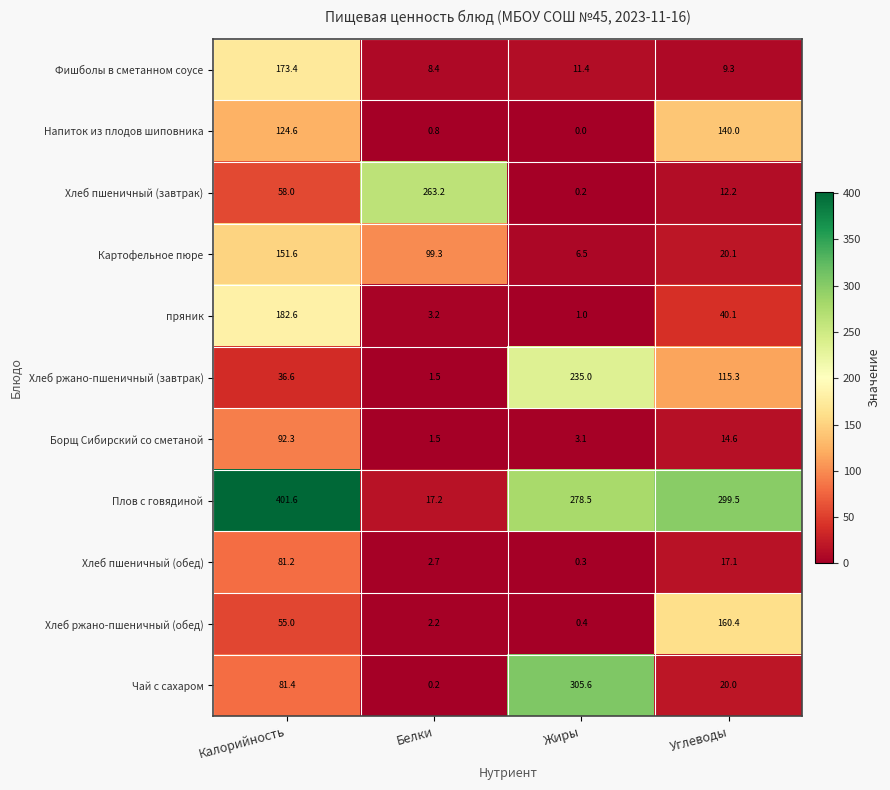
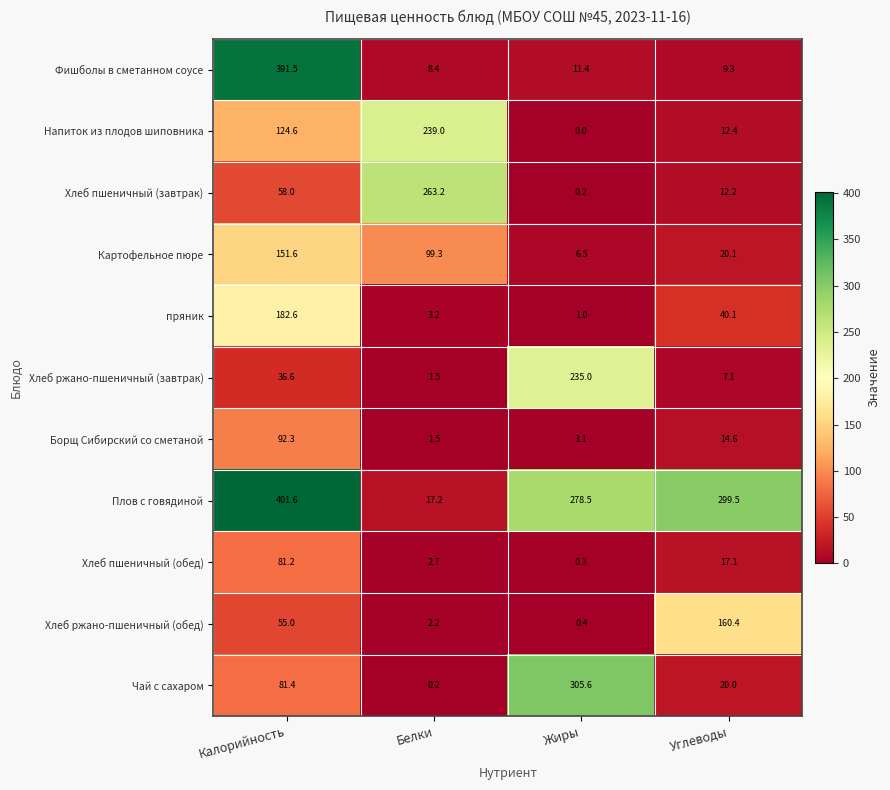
Фишболы в сметанном соусе, Калорийность: 173.4 -> 391.5
Напиток из плодов шиповника, Белки: 0.8 -> 239.0
Напиток из плодов шиповника, Углеводы: 140.0 -> 12.4
Хлеб ржано-пшеничный (завтрак), Углеводы: 115.3 -> 7.1
